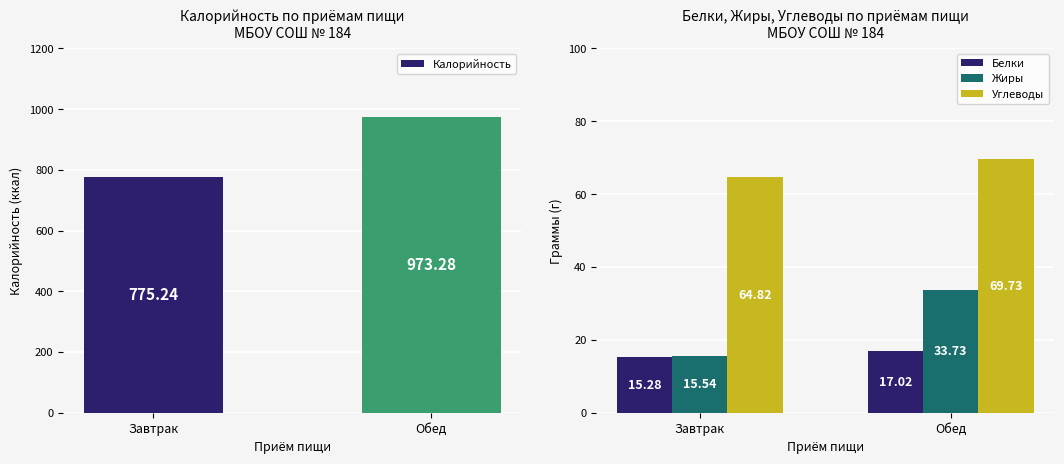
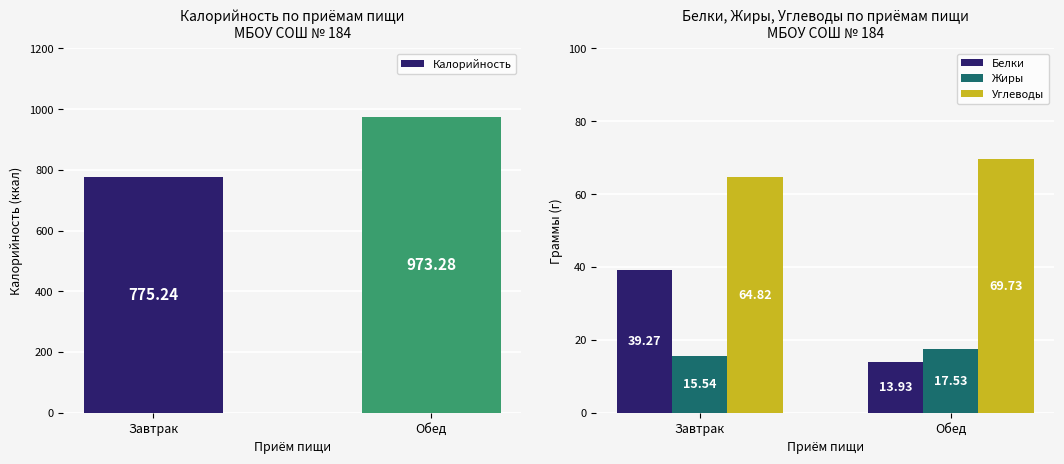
Белки, Жиры, Углеводы по приёмам пищи МБОУ СОШ № 184, Белки, Завтрак: 15.28 -> 39.27
Белки, Жиры, Углеводы по приёмам пищи МБОУ СОШ № 184, Белки, Обед: 17.02 -> 13.93
Белки, Жиры, Углеводы по приёмам пищи МБОУ СОШ № 184, Жиры, Обед: 33.73 -> 17.53
